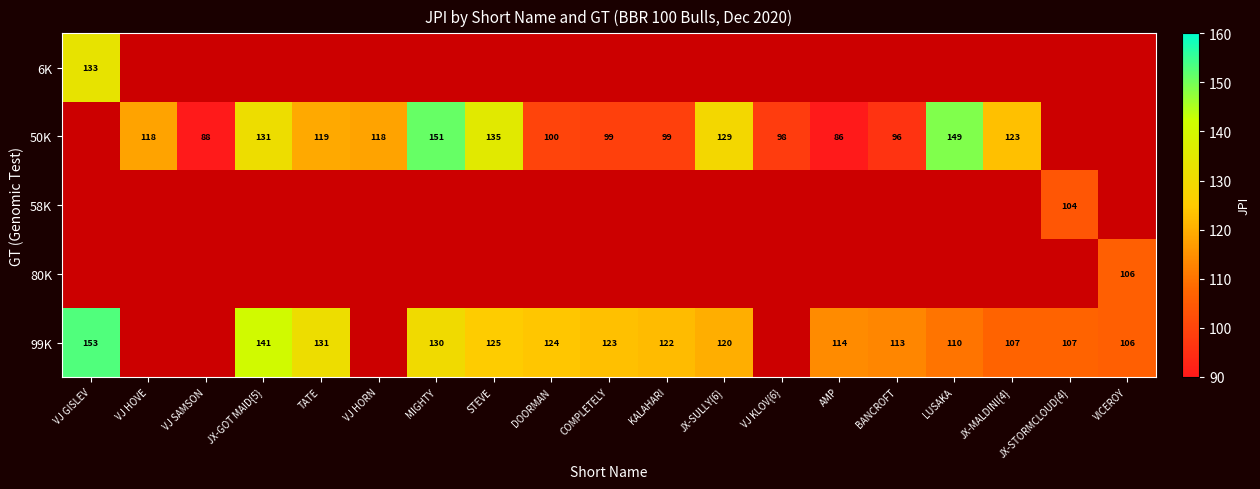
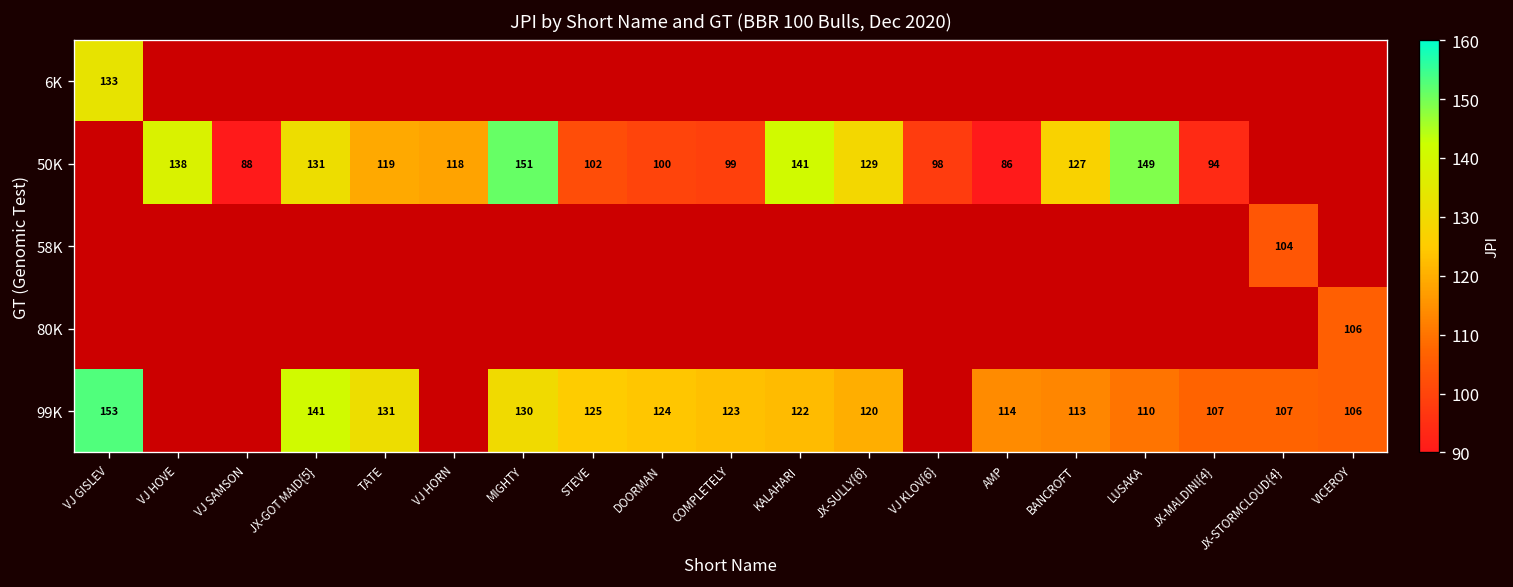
50K, VJ HOVE: 118 -> 138
50K, STEVE: 135 -> 102
50K, KALAHARI: 99 -> 141
50K, BANCROFT: 96 -> 127
50K, JX-MALDINI{4}: 123 -> 94
